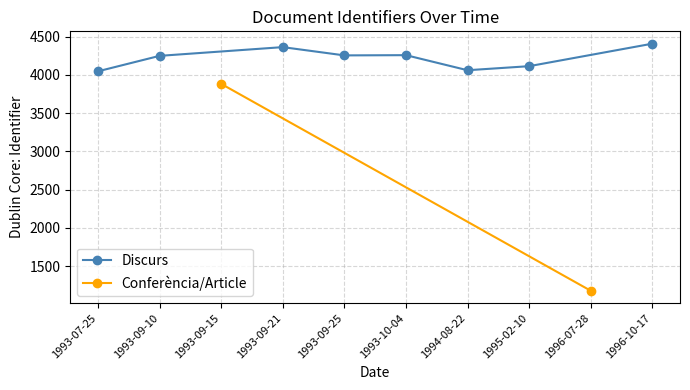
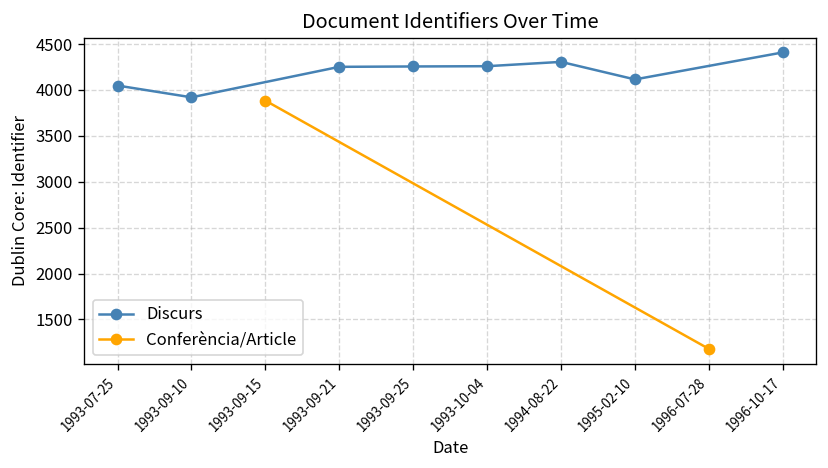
Discurs, 1993-09-10: 4300 -> 3900
Discurs, 1993-09-21: 4400 -> 4300
Discurs, 1994-08-22: 4100 -> 4300
